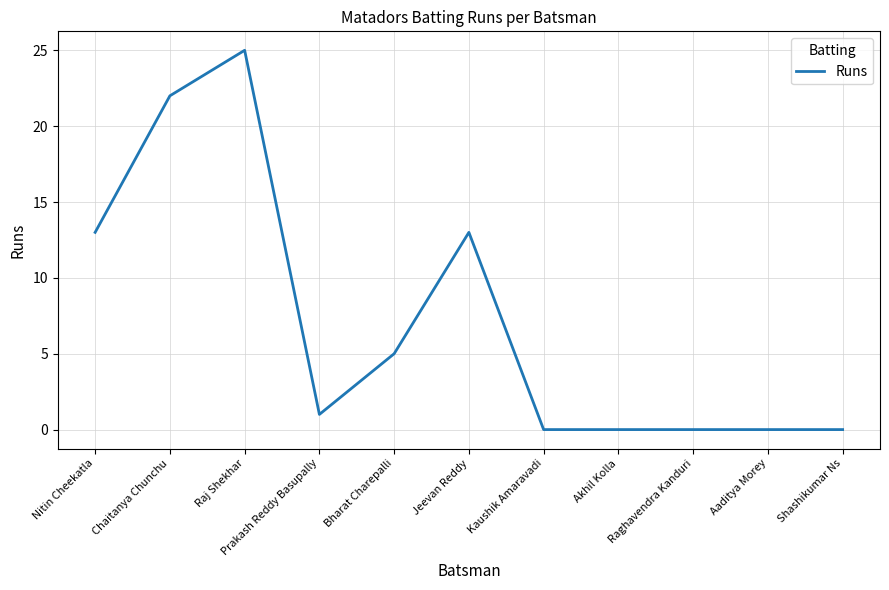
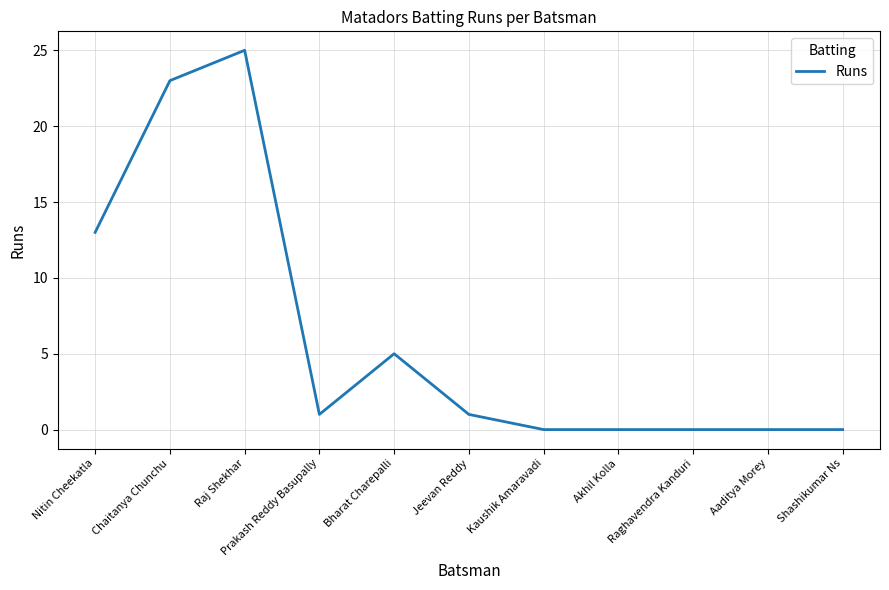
Chaitanya Chunchu: 22 -> 23
Jeevan Reddy: 13 -> 1
